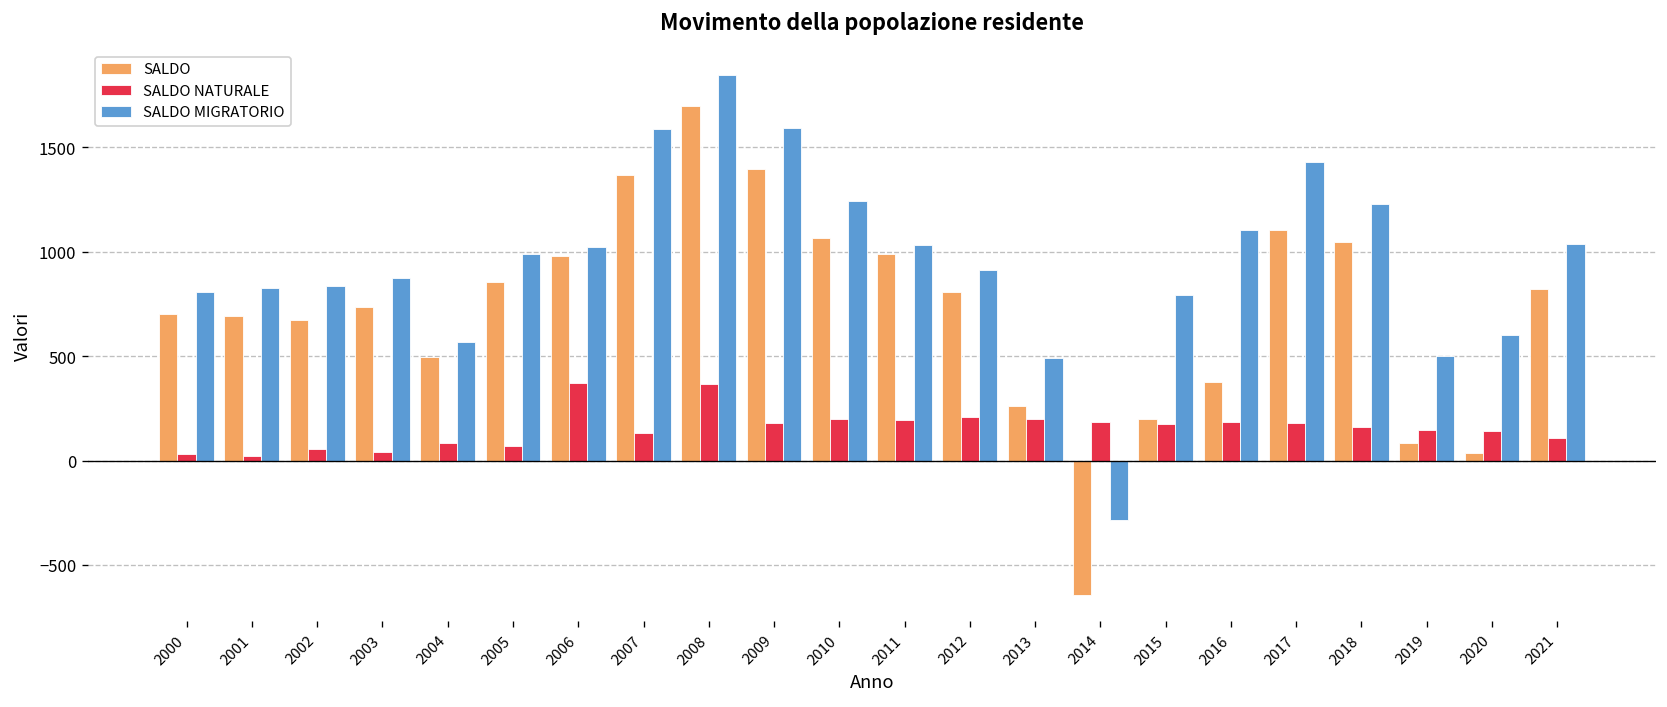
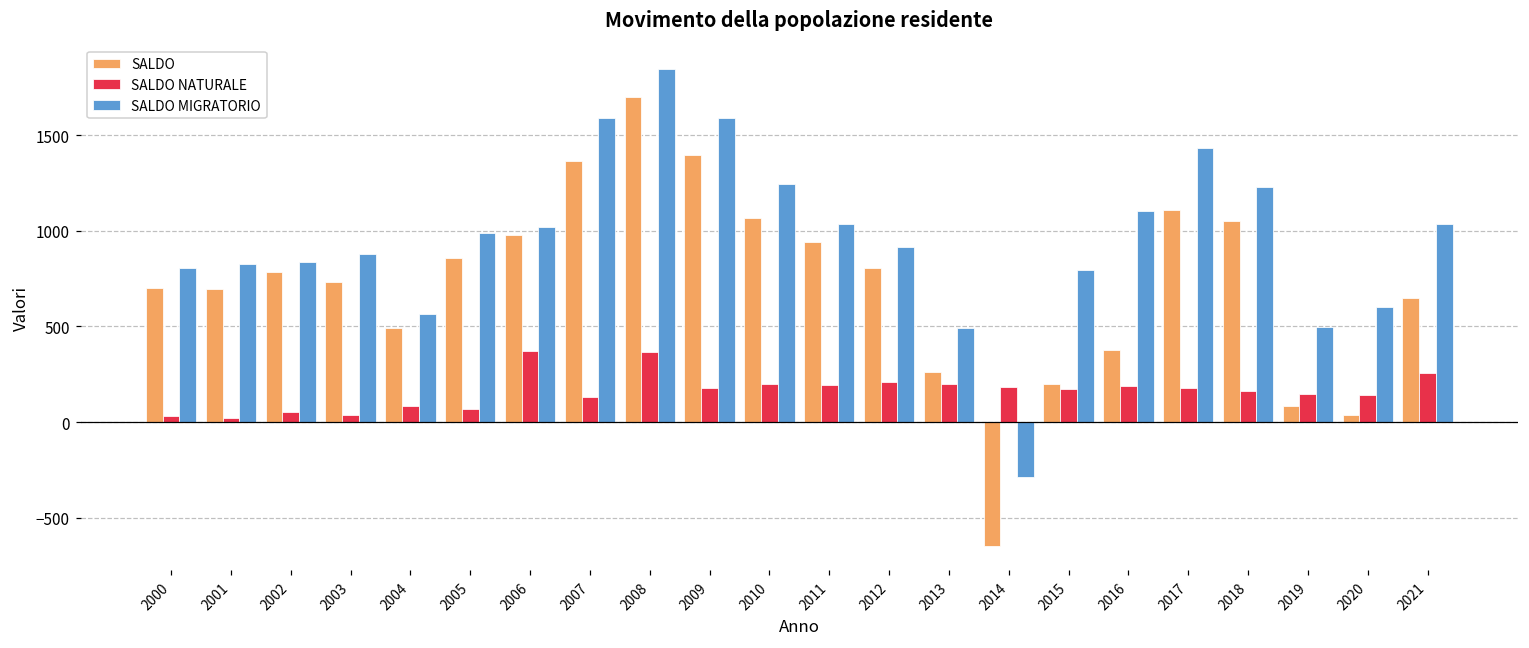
SALDO, 2002: 670 -> 780
SALDO, 2011: 990 -> 940
SALDO, 2021: 820 -> 650
SALDO NATURALE, 2021: 110 -> 260
